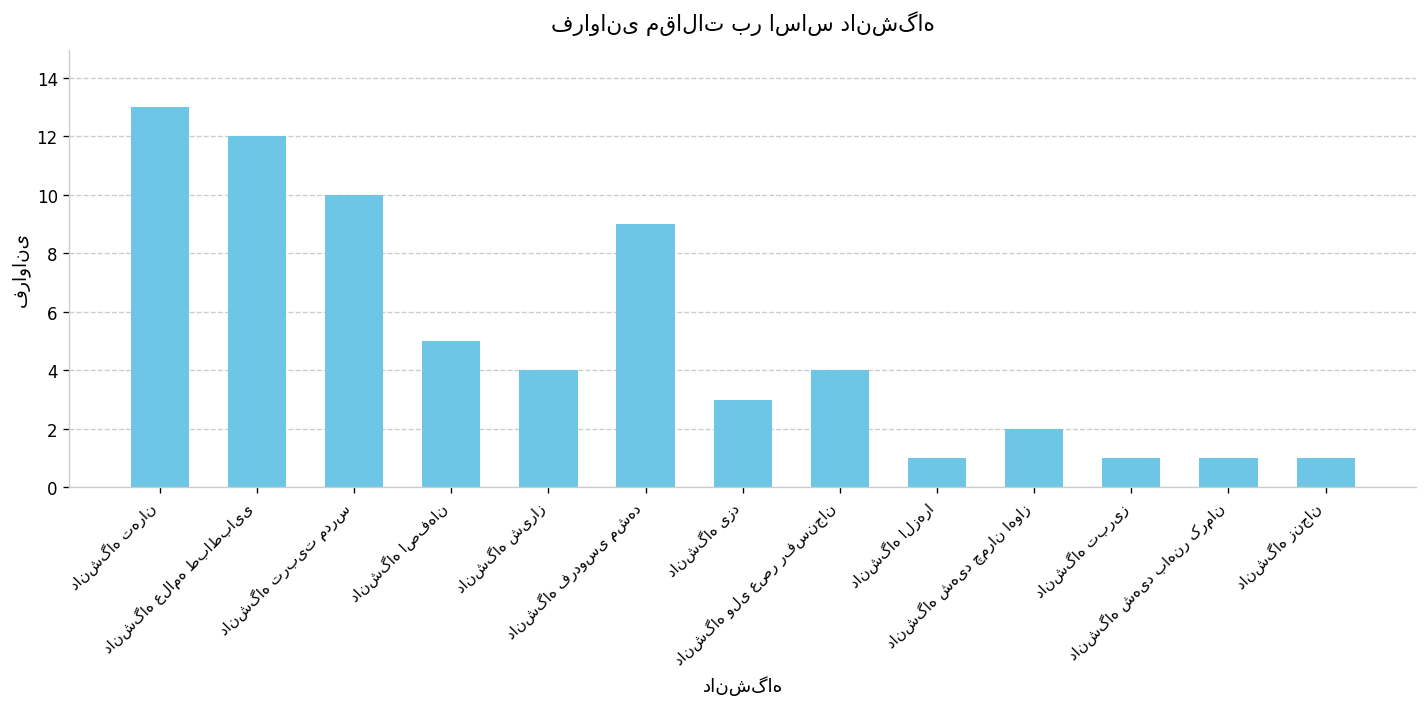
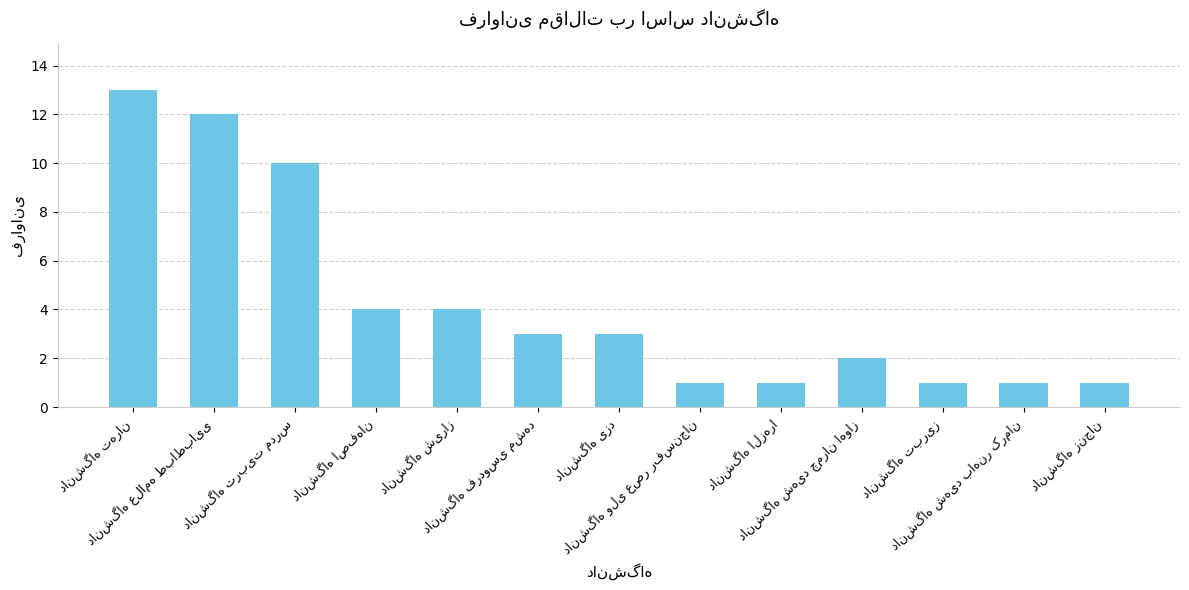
دانشگاه اصفهان: 5 -> 4
دانشگاه فردوسی مشهد: 9 -> 3
دانشگاه ولی عصر رفسنجان: 4 -> 1
